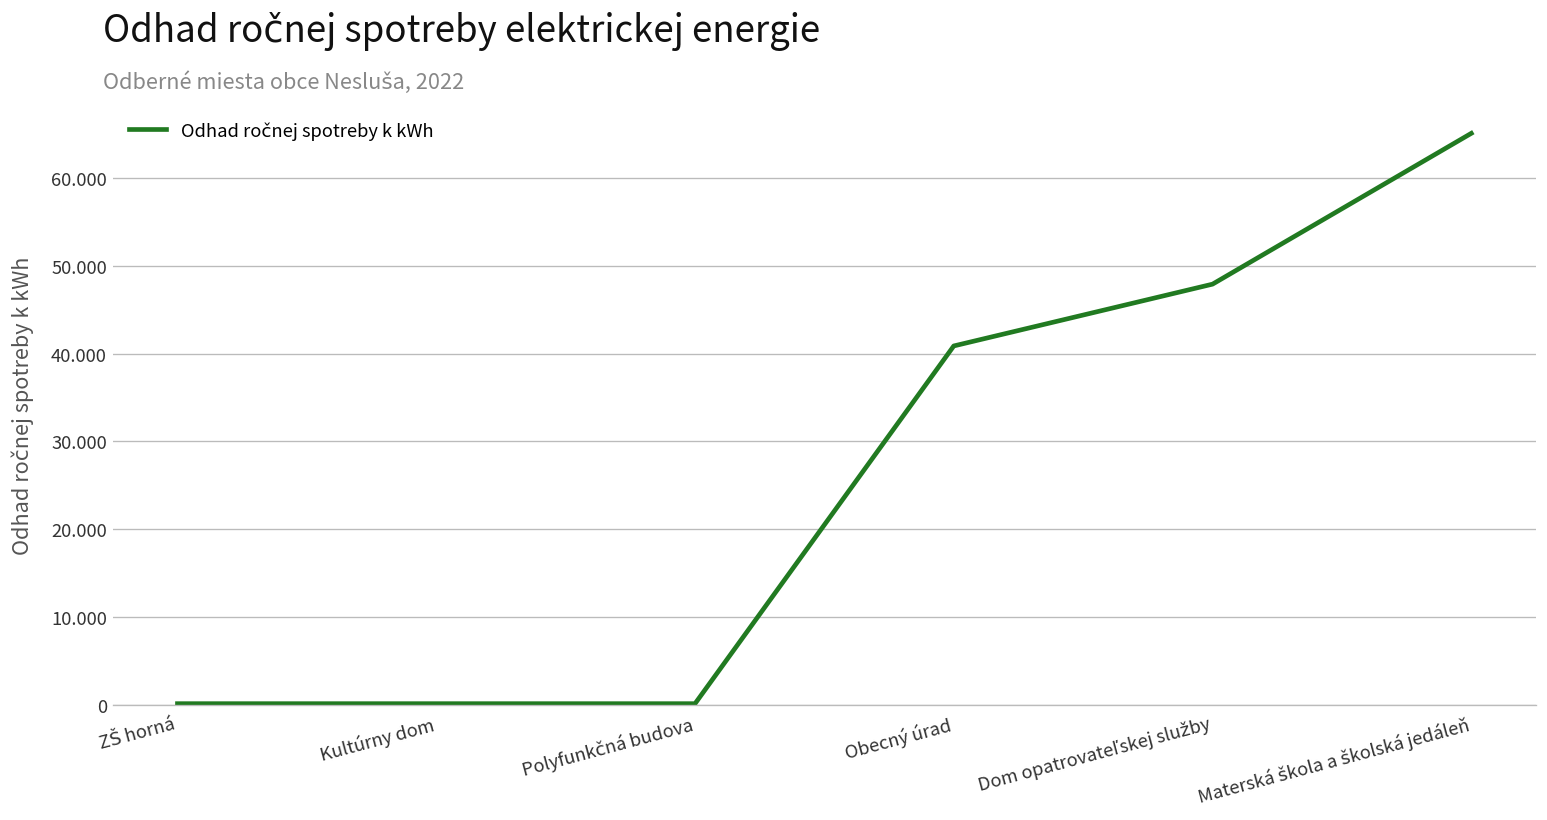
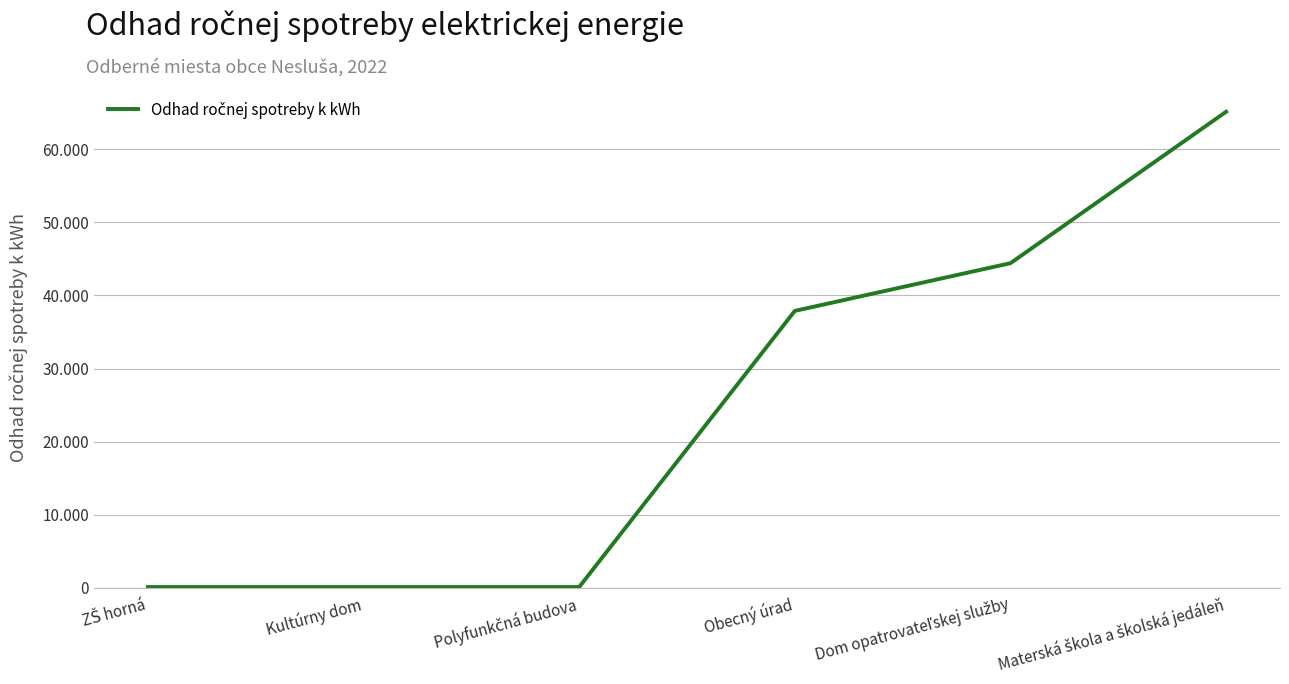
Obecný úrad: 41 -> 38
Dom opatrovateľskej služby: 48 -> 44
